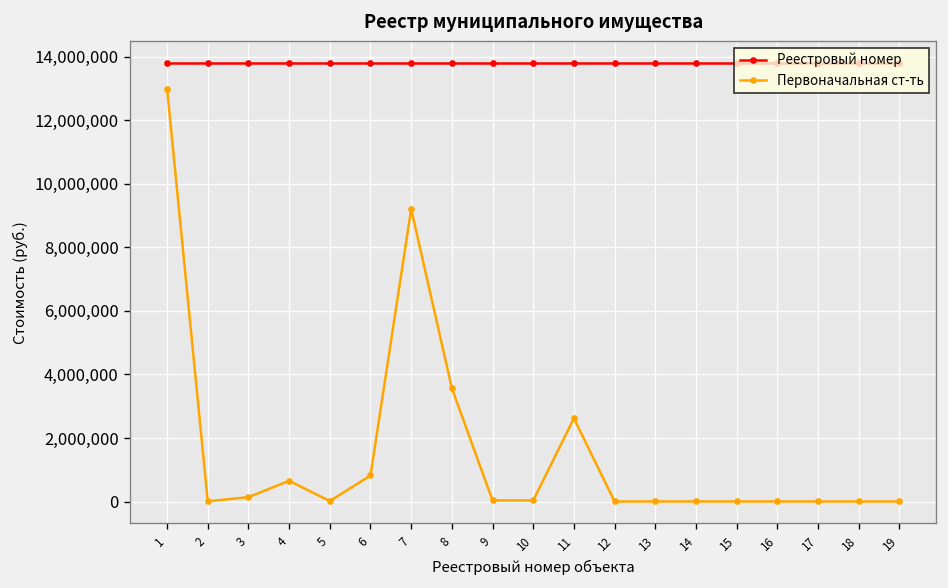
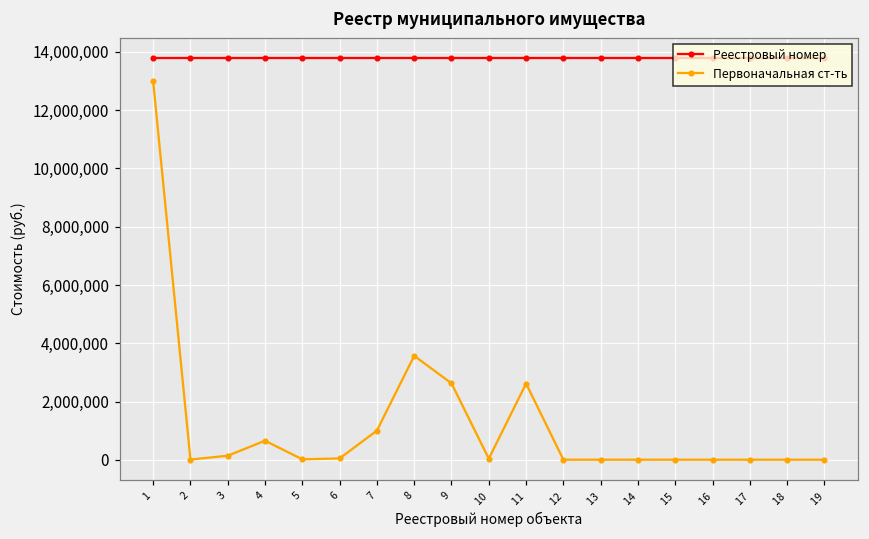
Первоначальная ст-ть, 6: 800,000 -> 100,000
Первоначальная ст-ть, 7: 9,200,000 -> 1,000,000
Первоначальная ст-ть, 9: 0 -> 2,600,000
